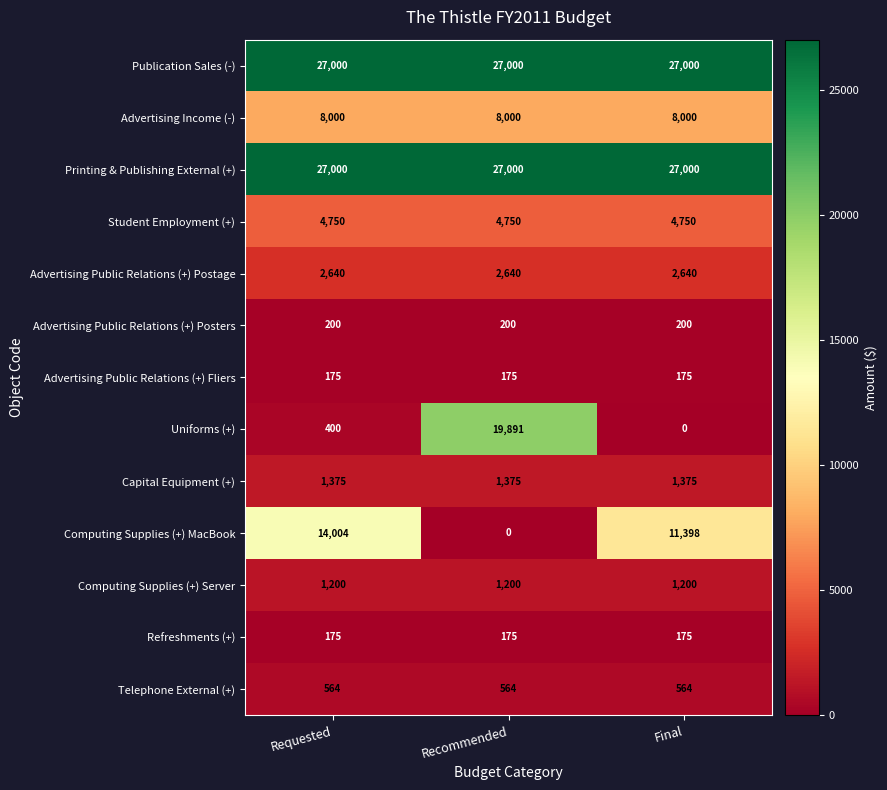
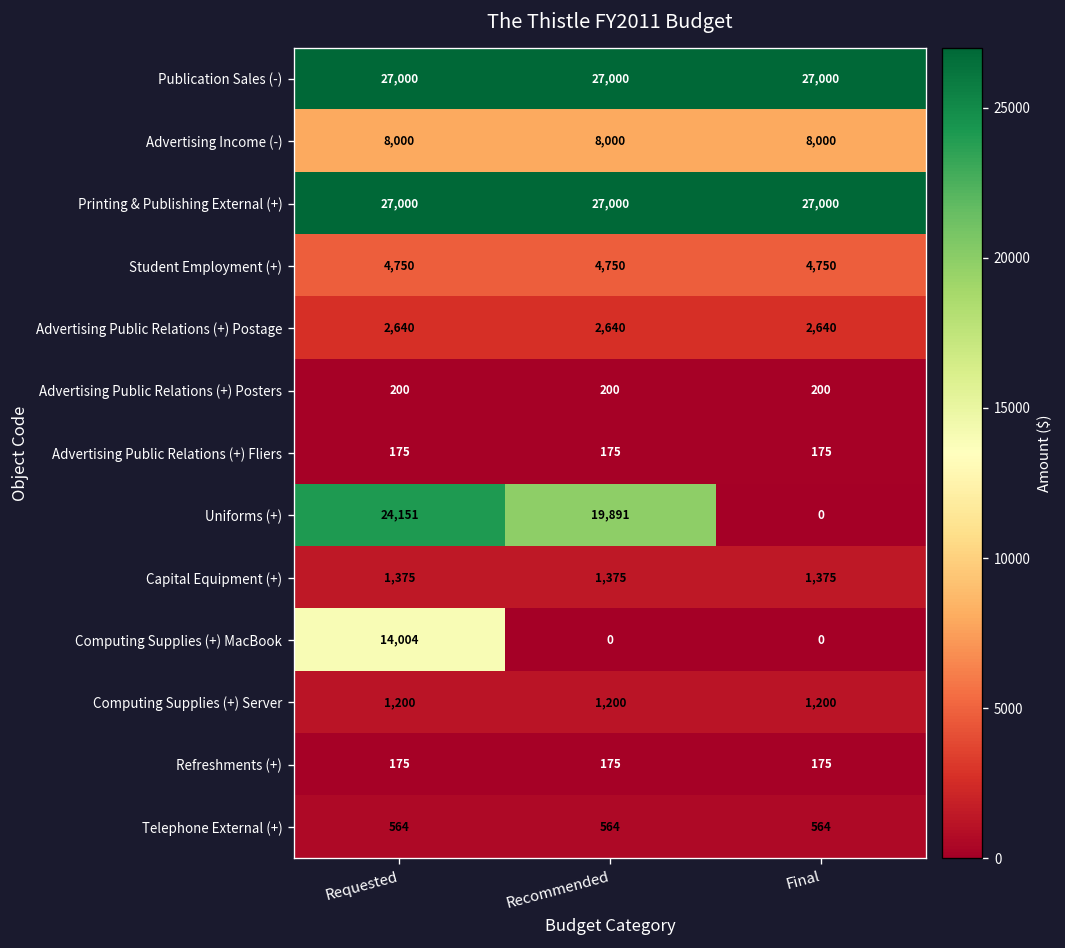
Uniforms (+), Requested: 400 -> 24,151
Computing Supplies (+) MacBook, Final: 11,398 -> 0
